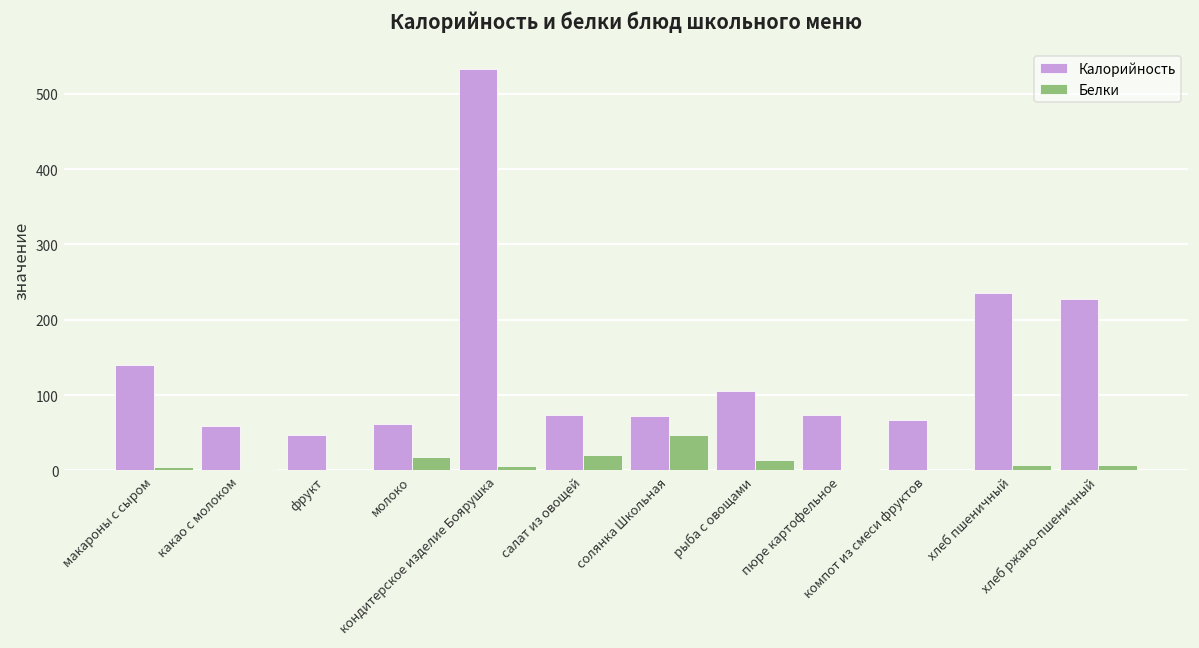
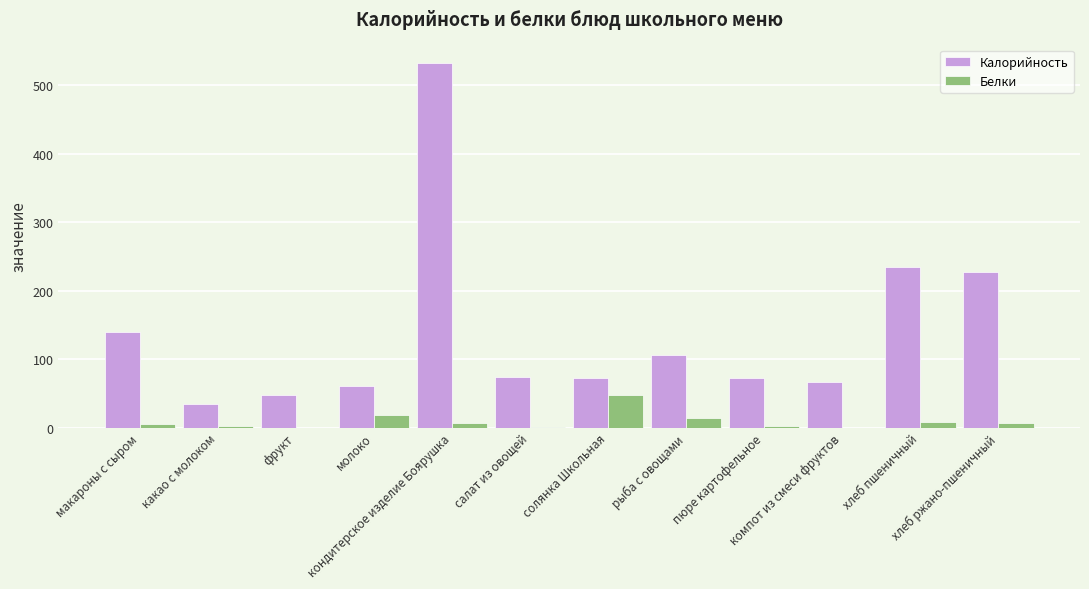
Калорийность, какао с молоком: 60 -> 40
Белки, салат из овощей: 20 -> 0
